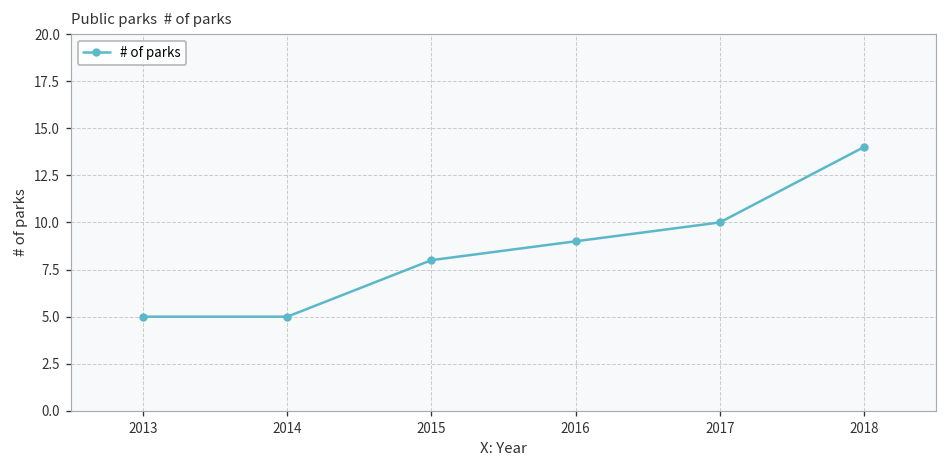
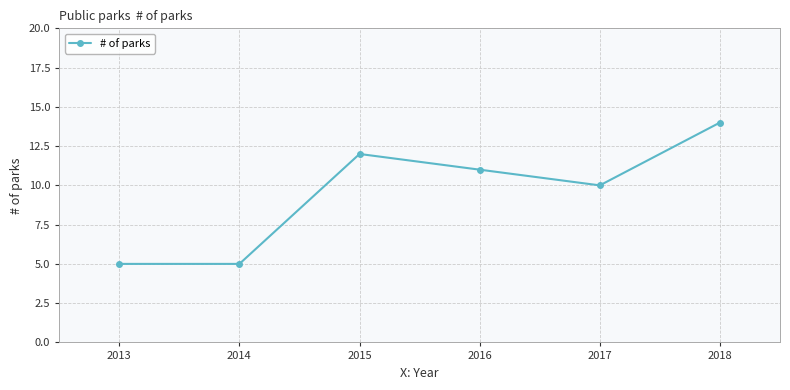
2015: 8 -> 12
2016: 9 -> 11
